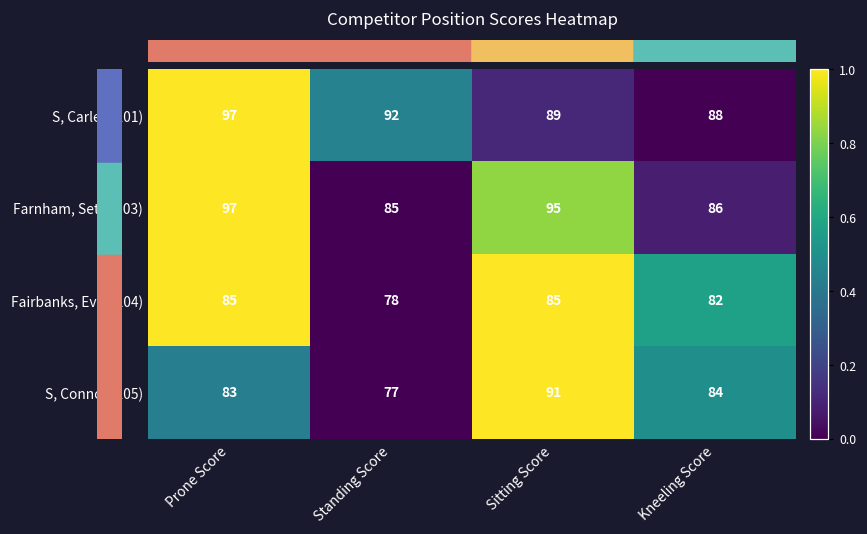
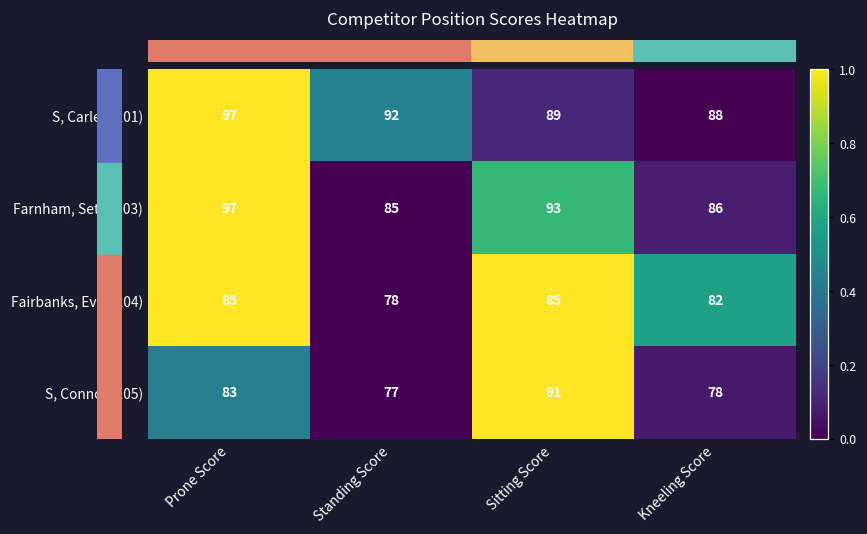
Farnham, Seth (103), Sitting Score: 95 -> 93
S, Connor (105), Kneeling Score: 84 -> 78
